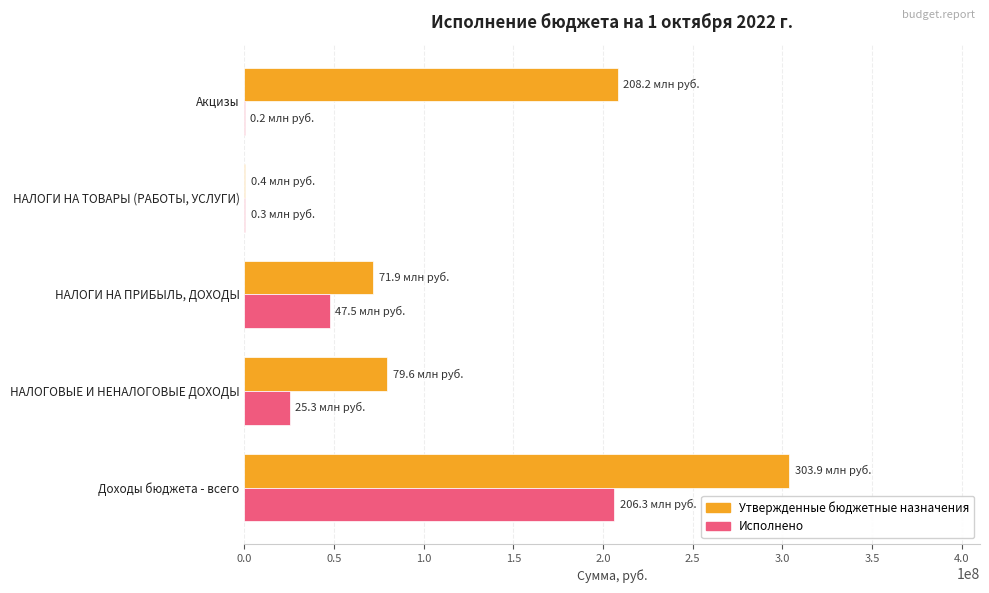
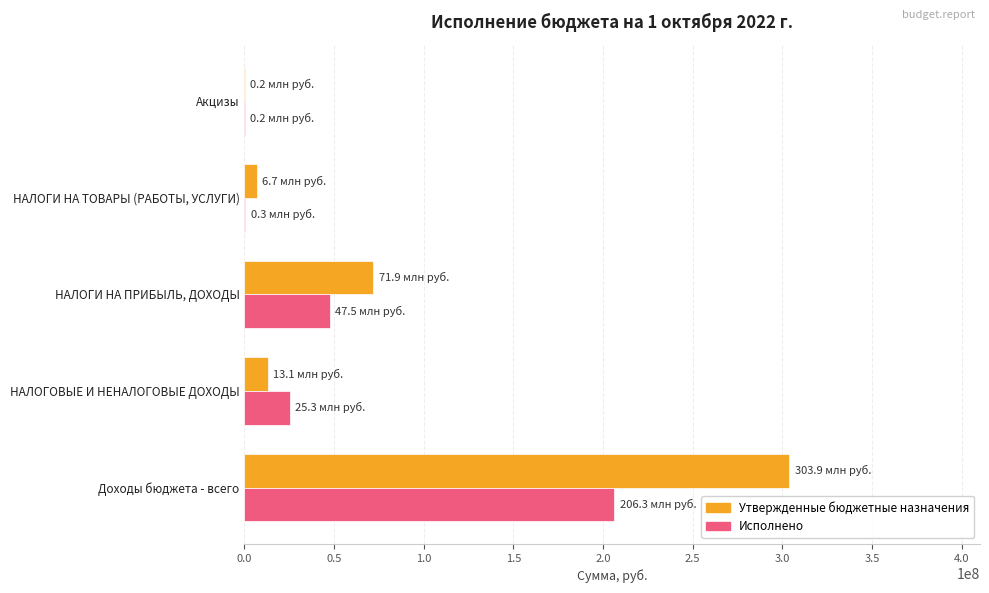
Утвержденные бюджетные назначения, Акцизы: 208.2 -> 0.2
Утвержденные бюджетные назначения, НАЛОГИ НА ТОВАРЫ (РАБОТЫ, УСЛУГИ): 0.4 -> 6.7
Утвержденные бюджетные назначения, НАЛОГОВЫЕ И НЕНАЛОГОВЫЕ ДОХОДЫ: 79.6 -> 13.1
